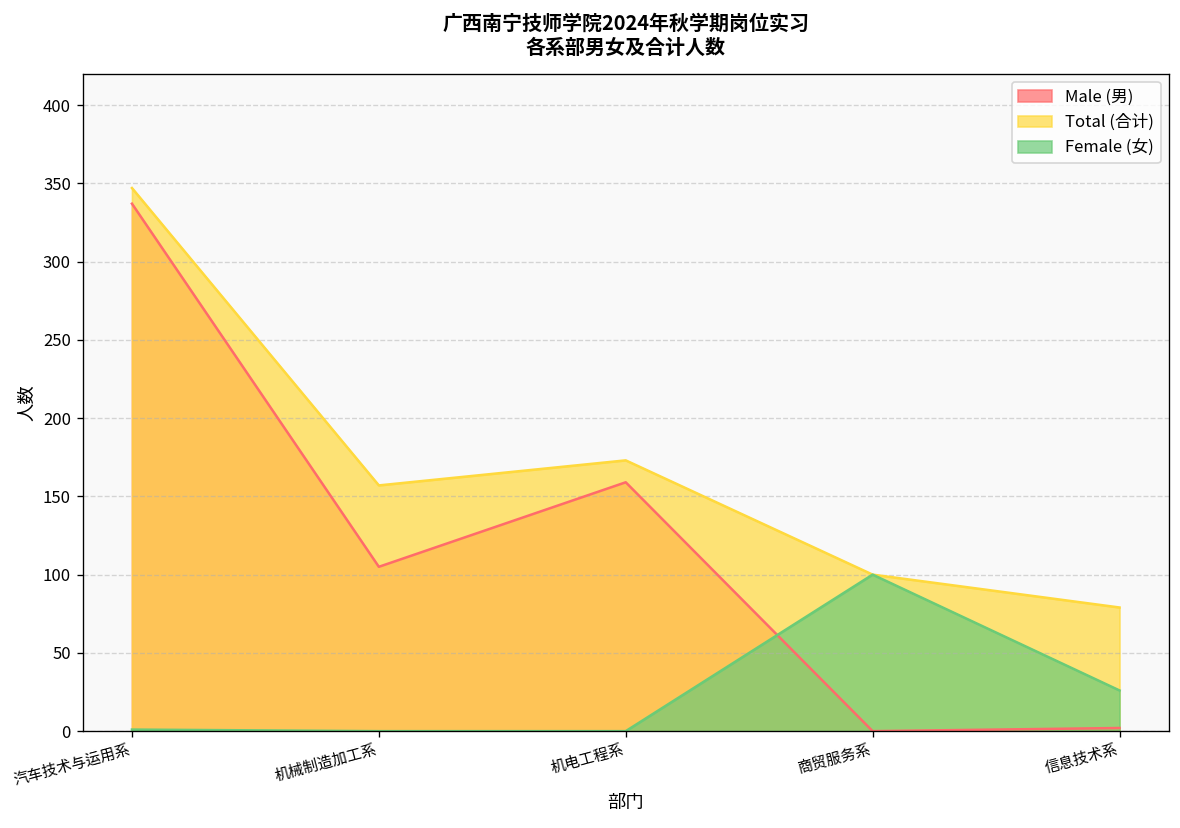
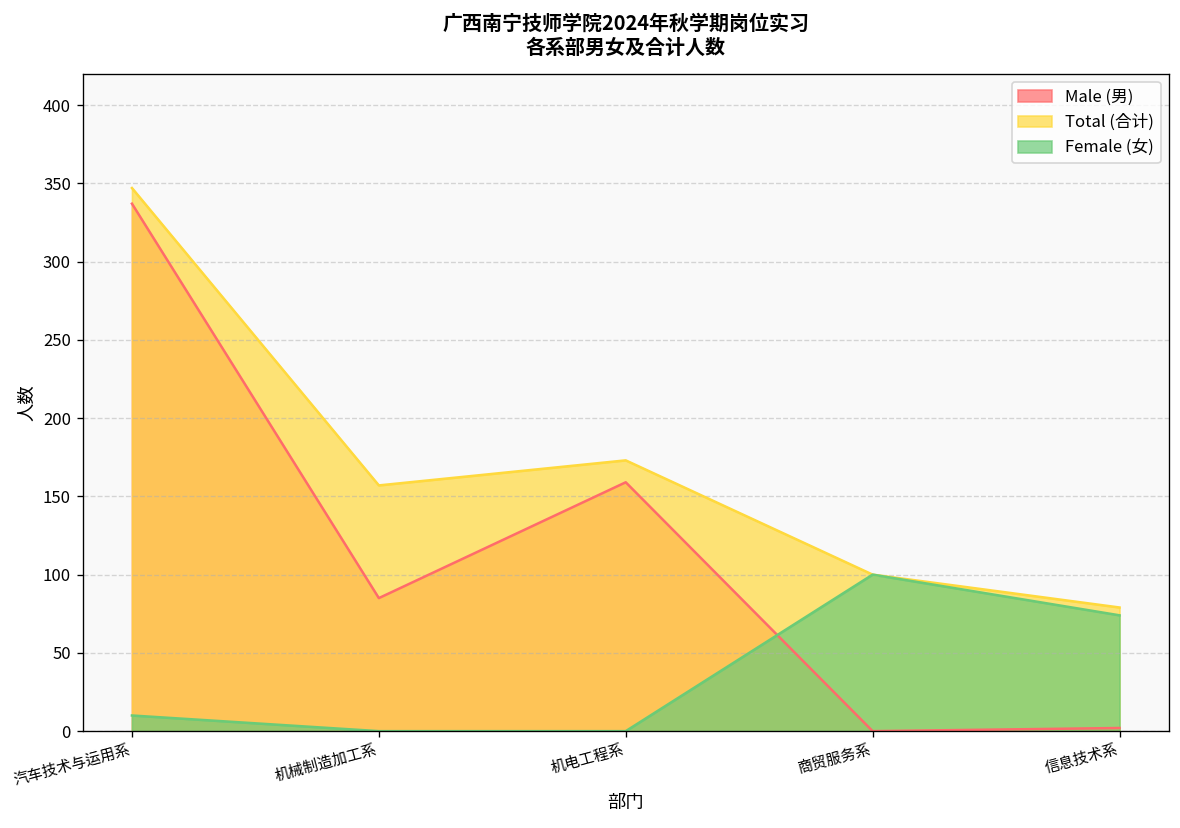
Female (女), 汽车技术与运用系: 1 -> 10
Male (男), 机械制造加工系: 105 -> 85
Female (女), 信息技术系: 26 -> 74
